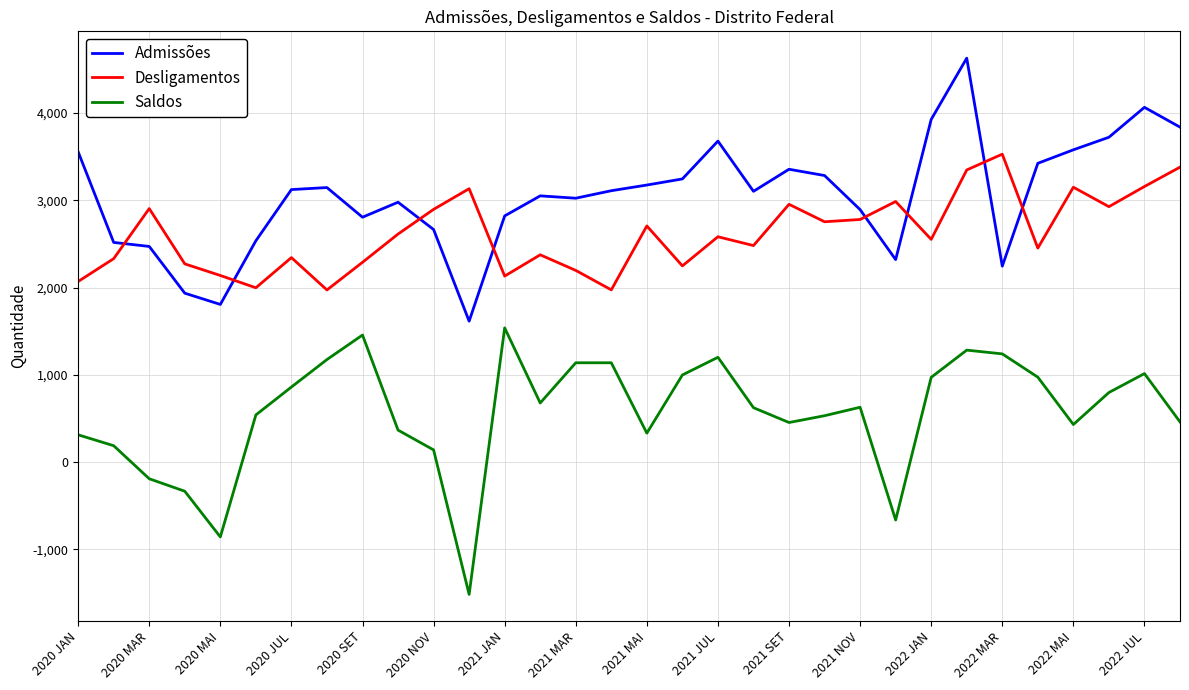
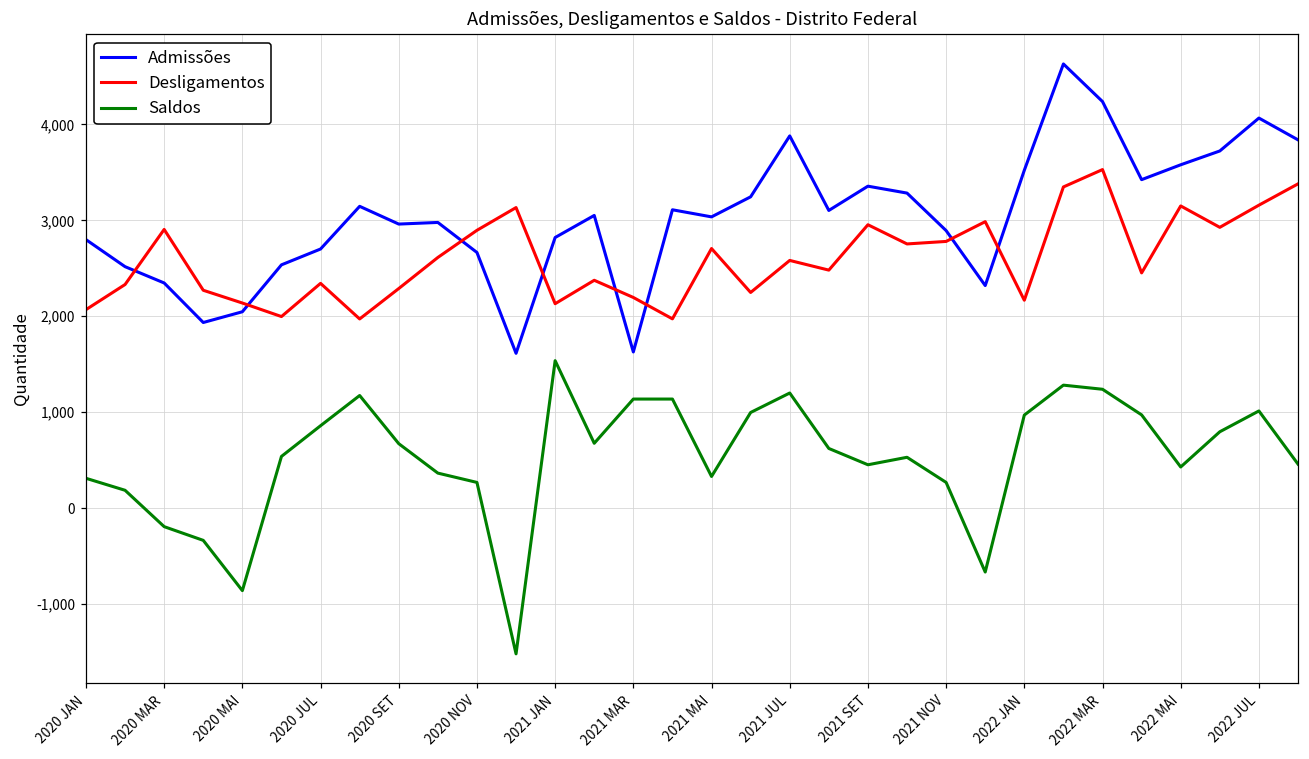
Admissões, 2020 JAN: 3,600 -> 2,800
Admissões, 2020 MAR: 2,500 -> 2,300
Admissões, 2020 MAI: 1,800 -> 2,000
Admissões, 2020 JUL: 3,100 -> 2,700
Admissões, 2020 SET: 2,800 -> 3,000
Saldos, 2020 SET: 1,500 -> 700
Saldos, 2020 NOV: 100 -> 300
Admissões, 2021 MAR: 3,000 -> 1,600
Admissões, 2021 MAI: 3,200 -> 3,000
Admissões, 2021 JUL: 3,700 -> 3,900
Saldos, 2021 NOV: 600 -> 300
Admissões, 2022 JAN: 3,900 -> 3,500
Desligamentos, 2022 JAN: 2,600 -> 2,200
Admissões, 2022 MAR: 2,200 -> 4,200
